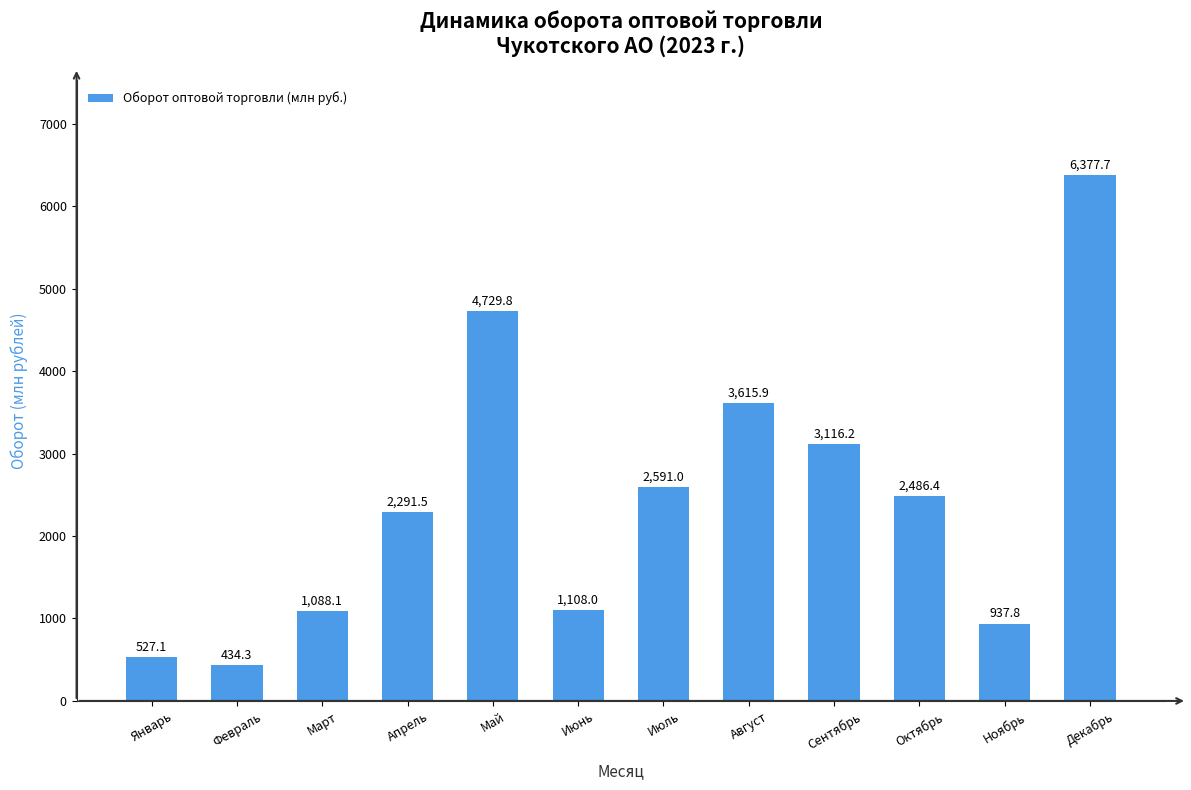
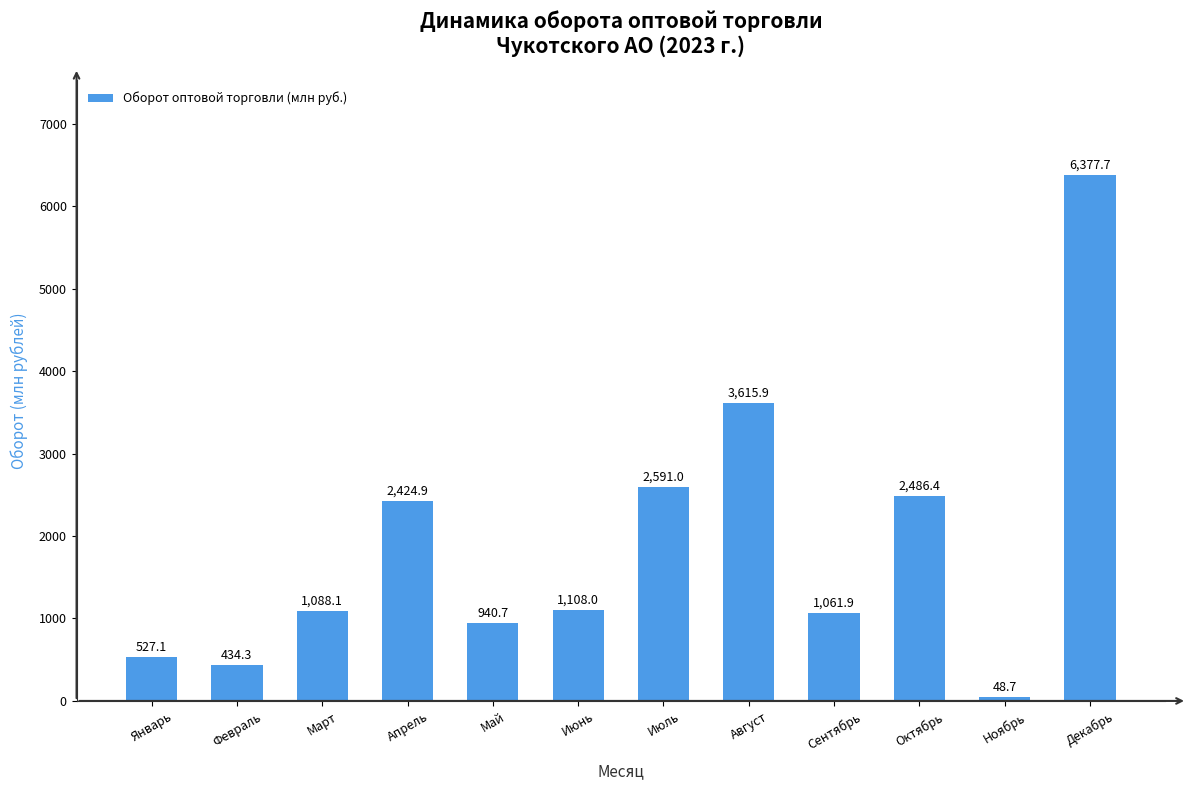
Апрель: 2,291.5 -> 2,424.9
Май: 4,729.8 -> 940.7
Сентябрь: 3,116.2 -> 1,061.9
Ноябрь: 937.8 -> 48.7
